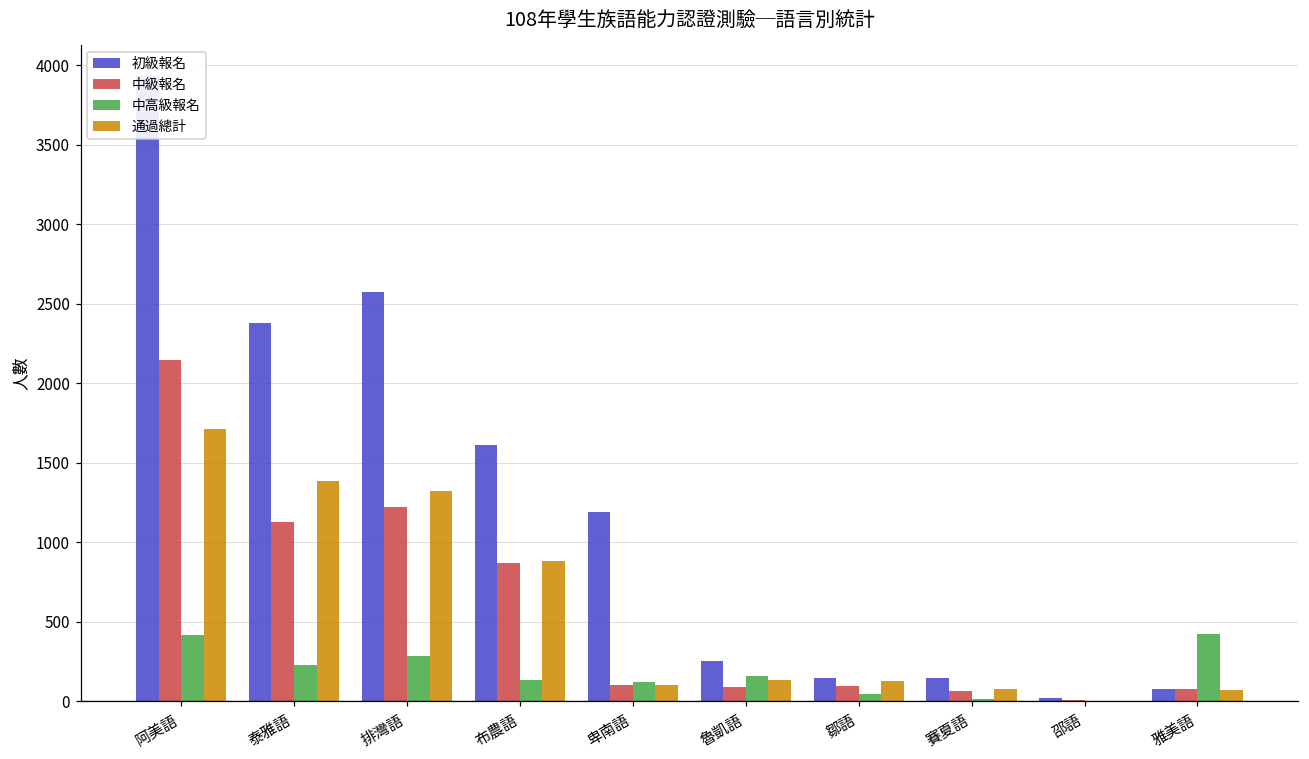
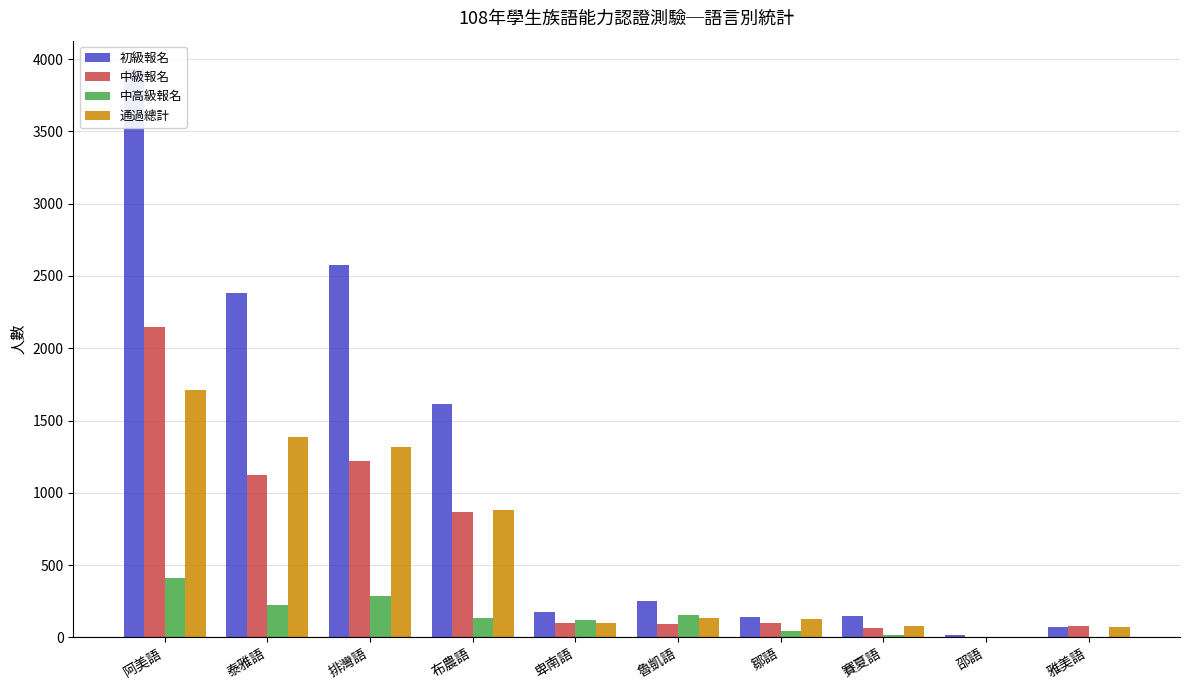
初級報名, 卑南語: 1190 -> 180
中高級報名, 雅美語: 420 -> 0
